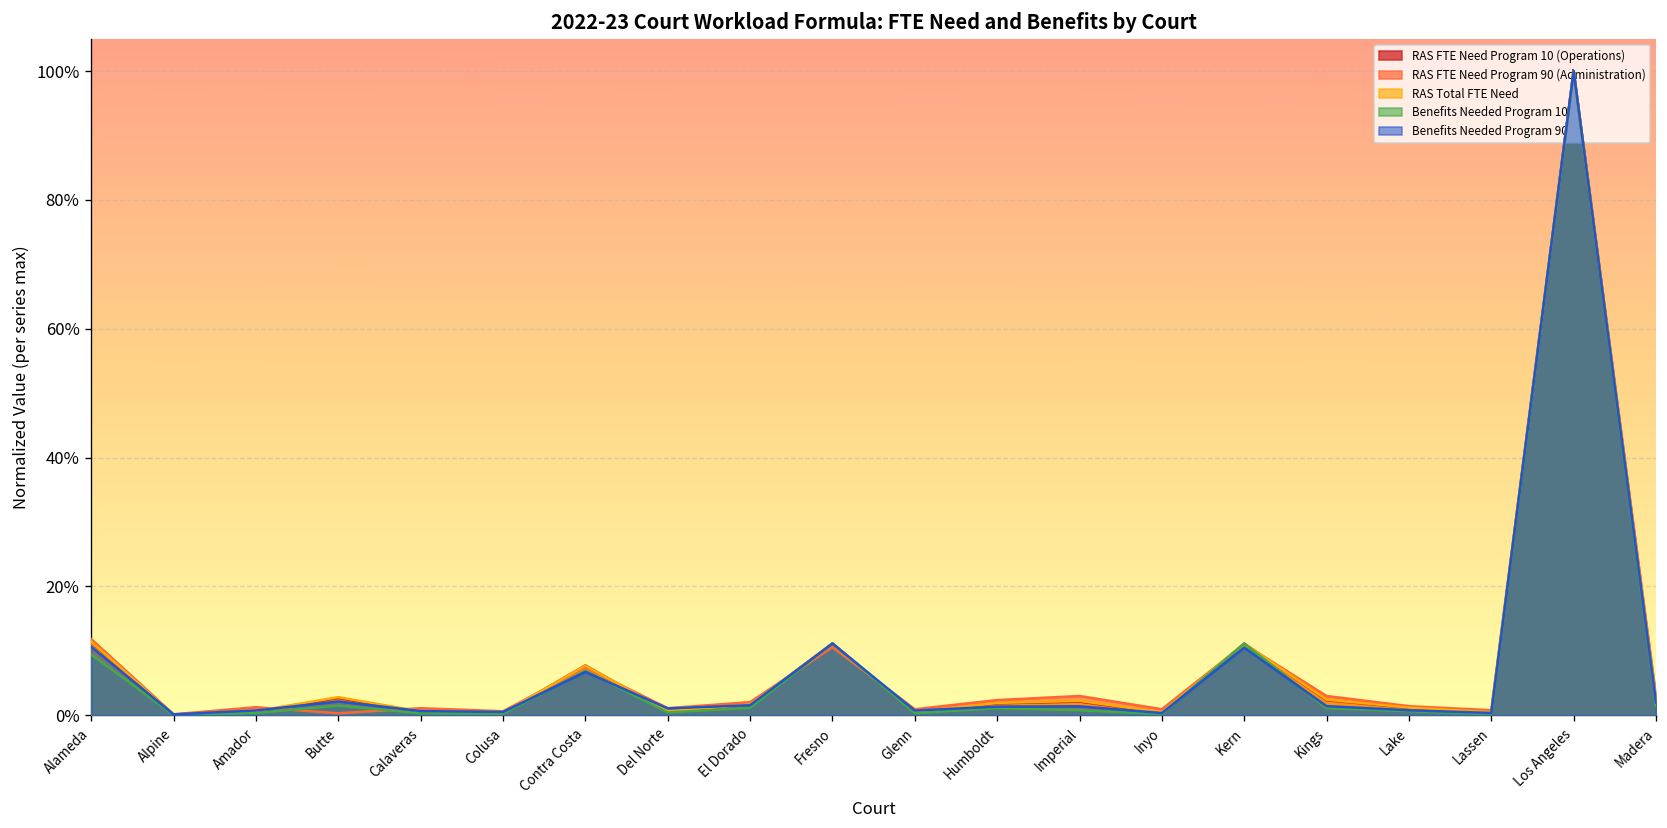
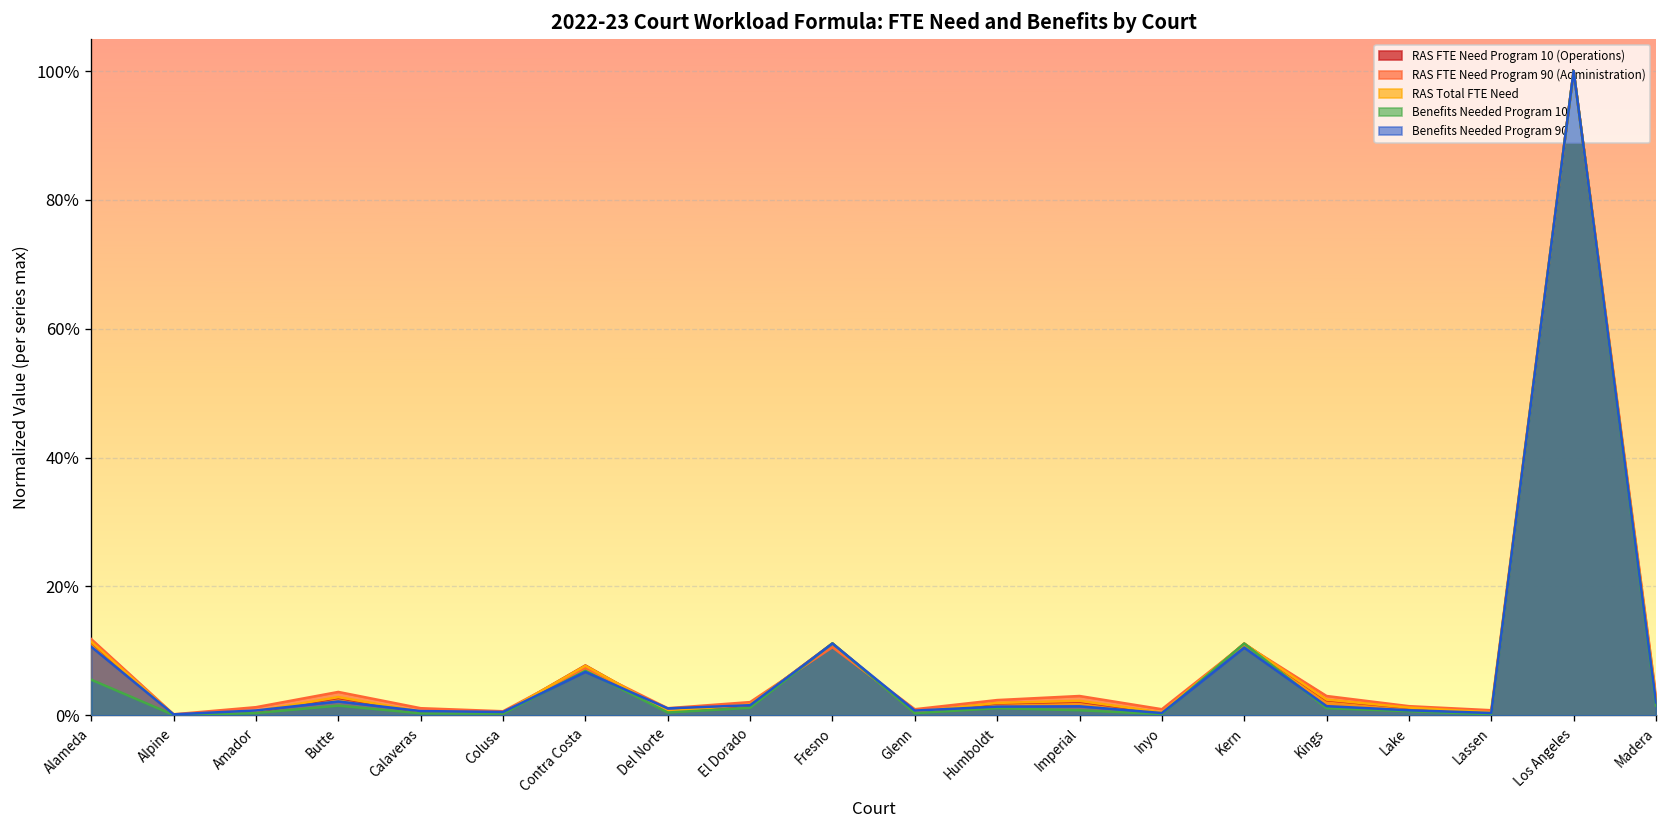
Benefits Needed Program 10, Alameda: 9% -> 6%
RAS FTE Need Program 90 (Administration), Butte: 0% -> 4%
